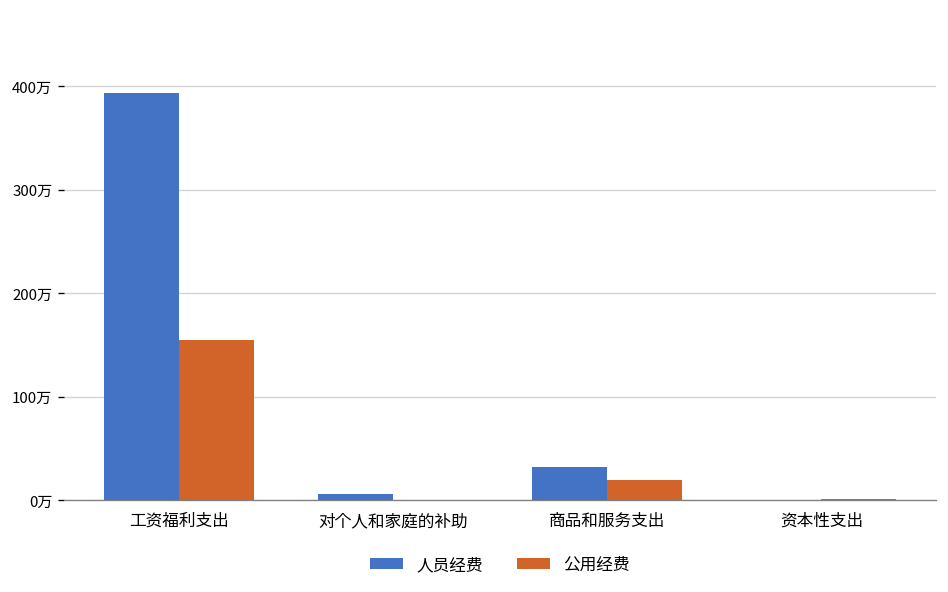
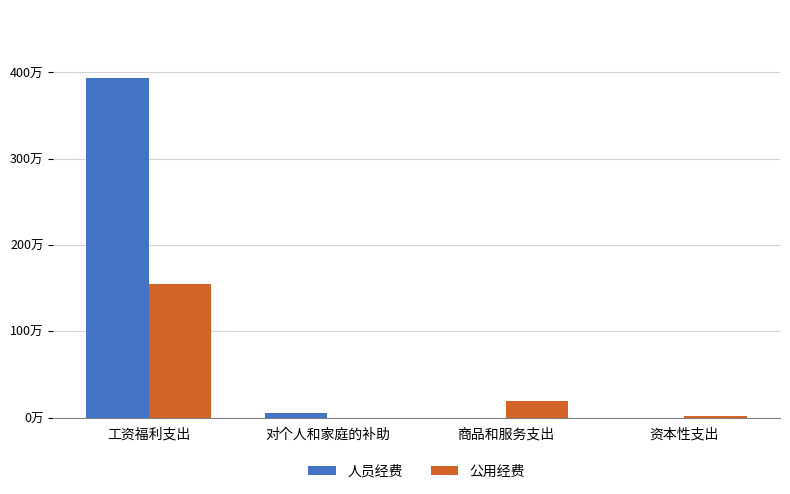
人员经费, 商品和服务支出: 30万 -> 0万
